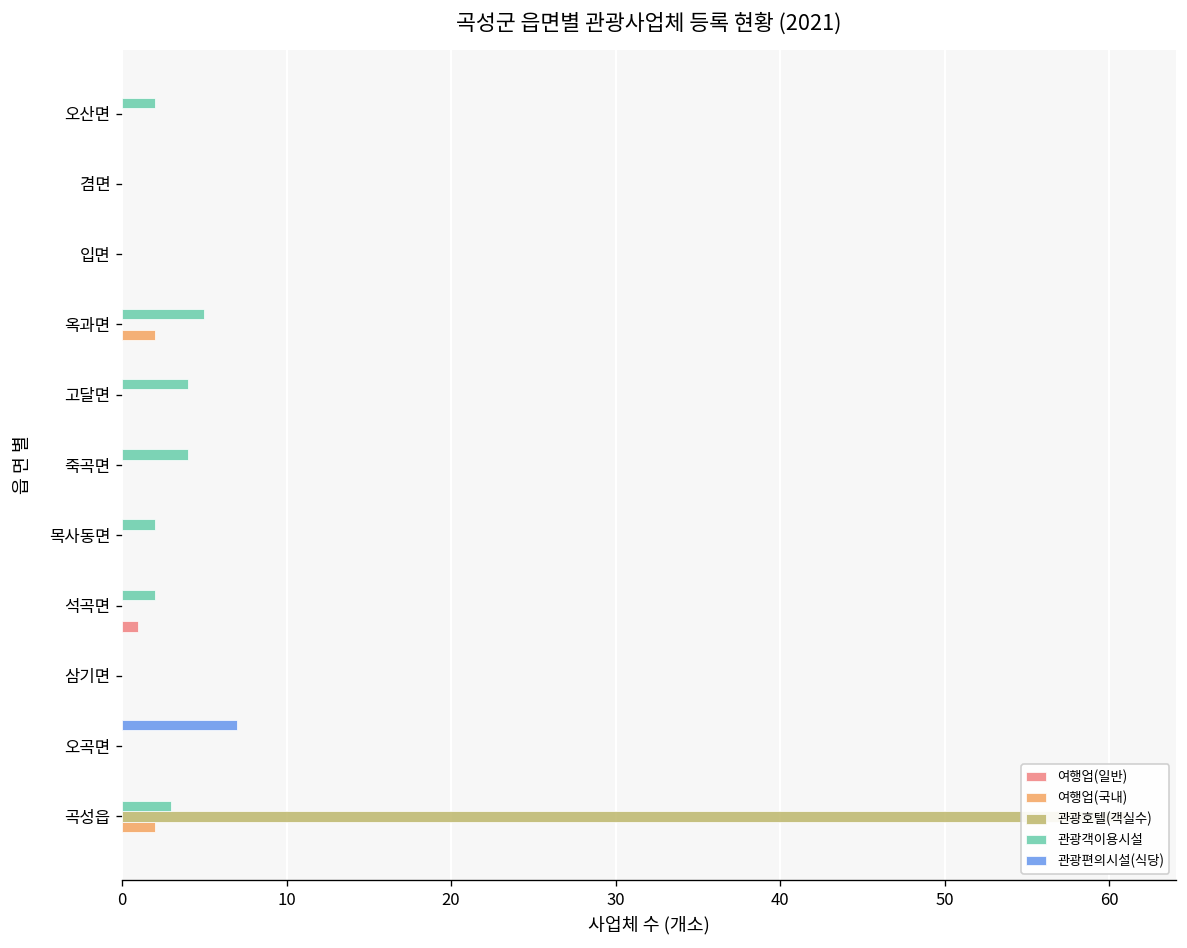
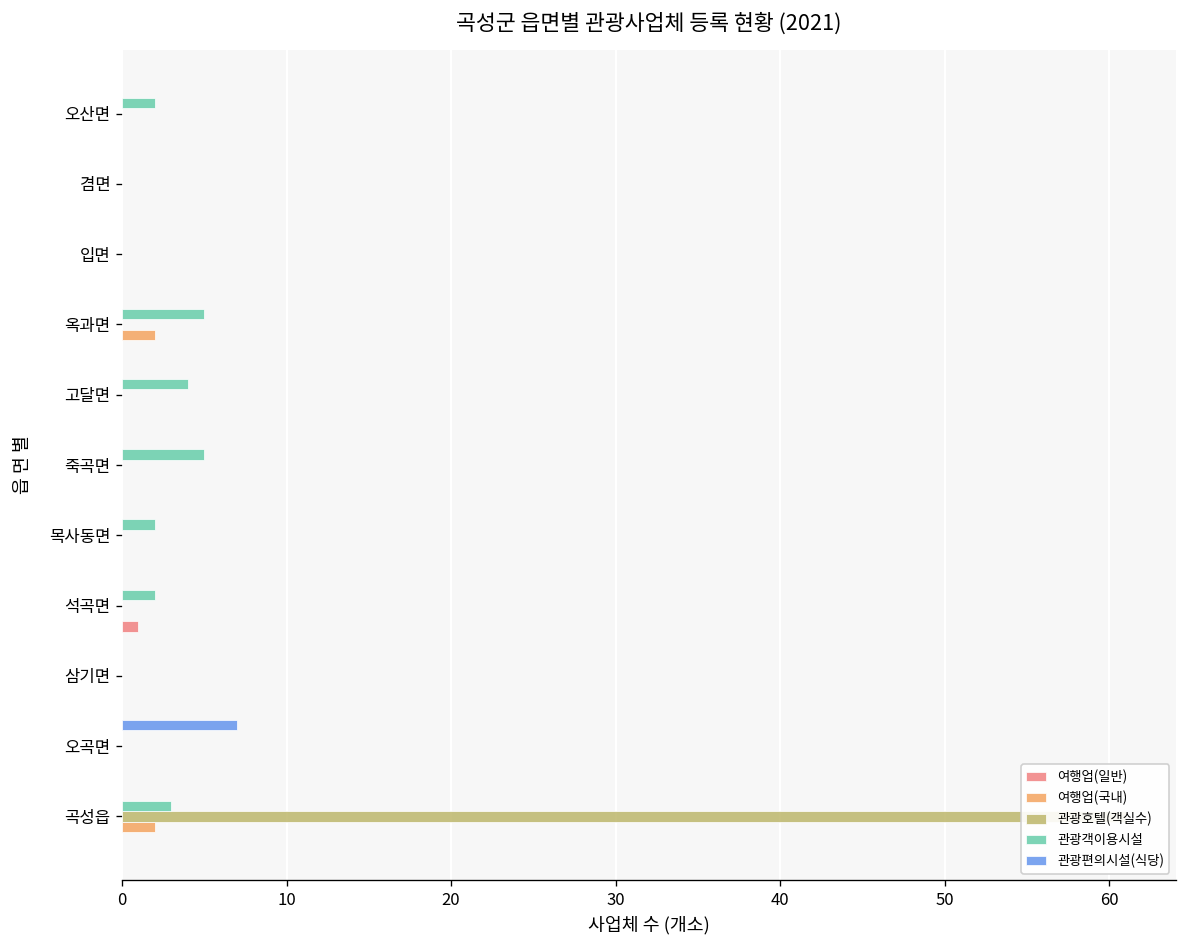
관광객이용시설, 죽곡면: 4 -> 5
